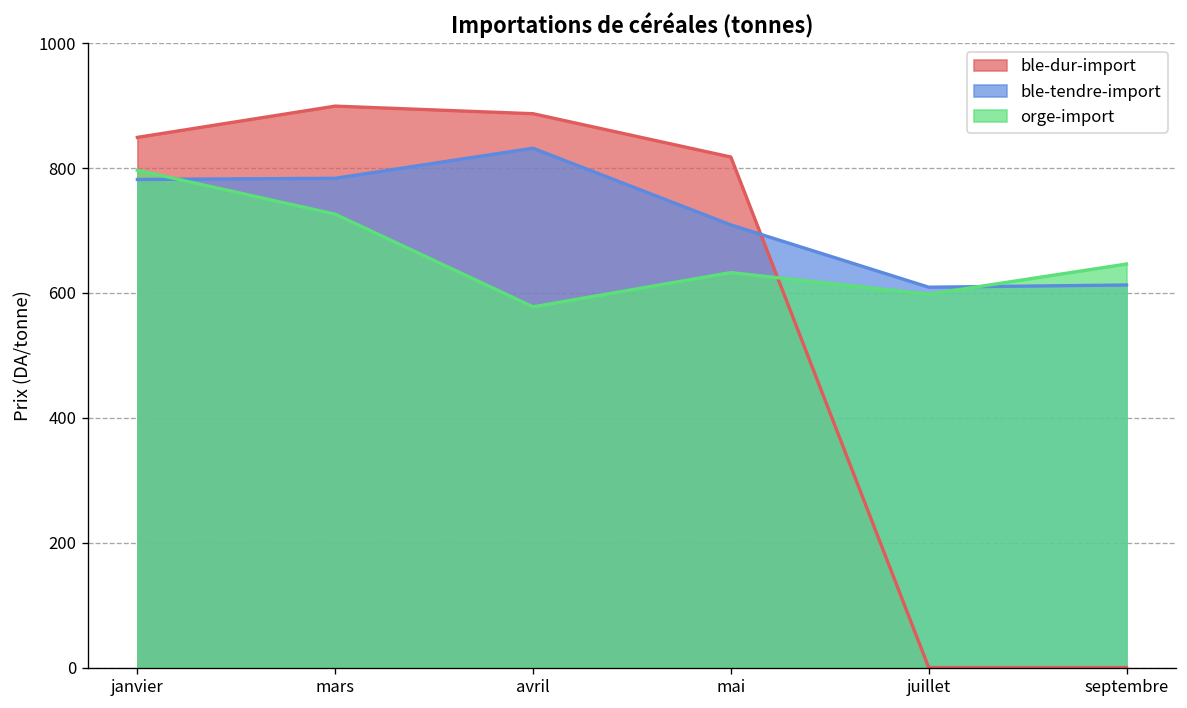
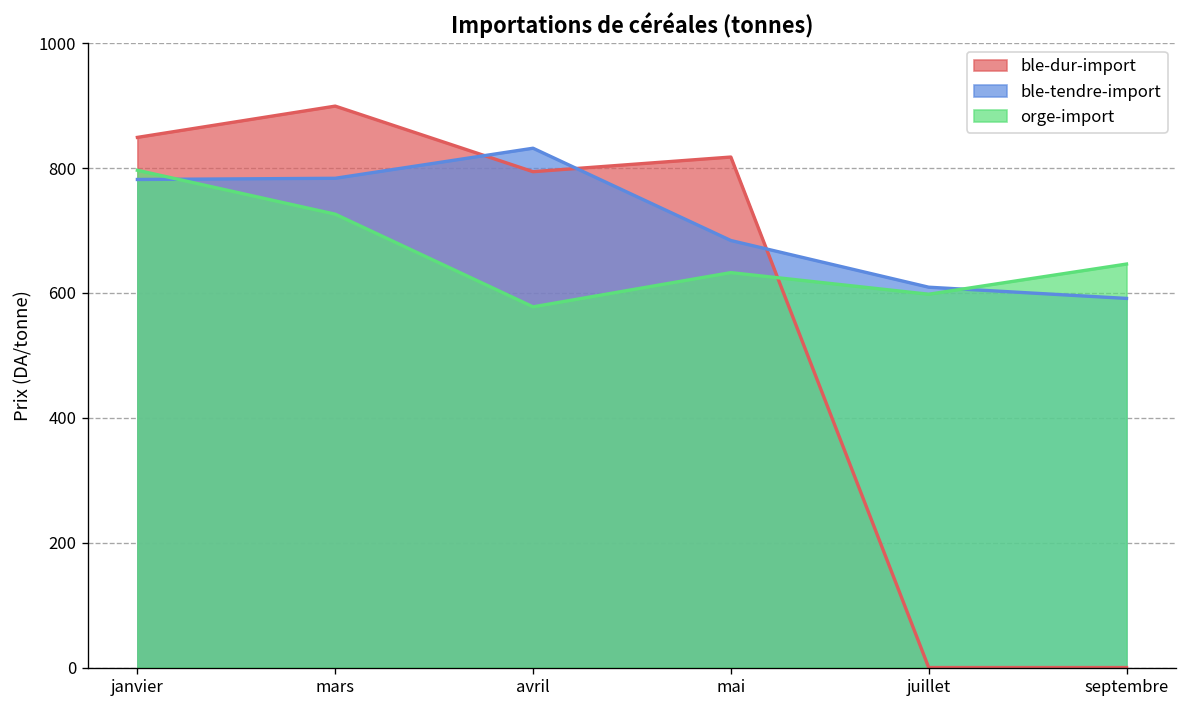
ble-dur-import, avril: 890 -> 790
ble-tendre-import, mai: 710 -> 680
ble-tendre-import, septembre: 610 -> 590
